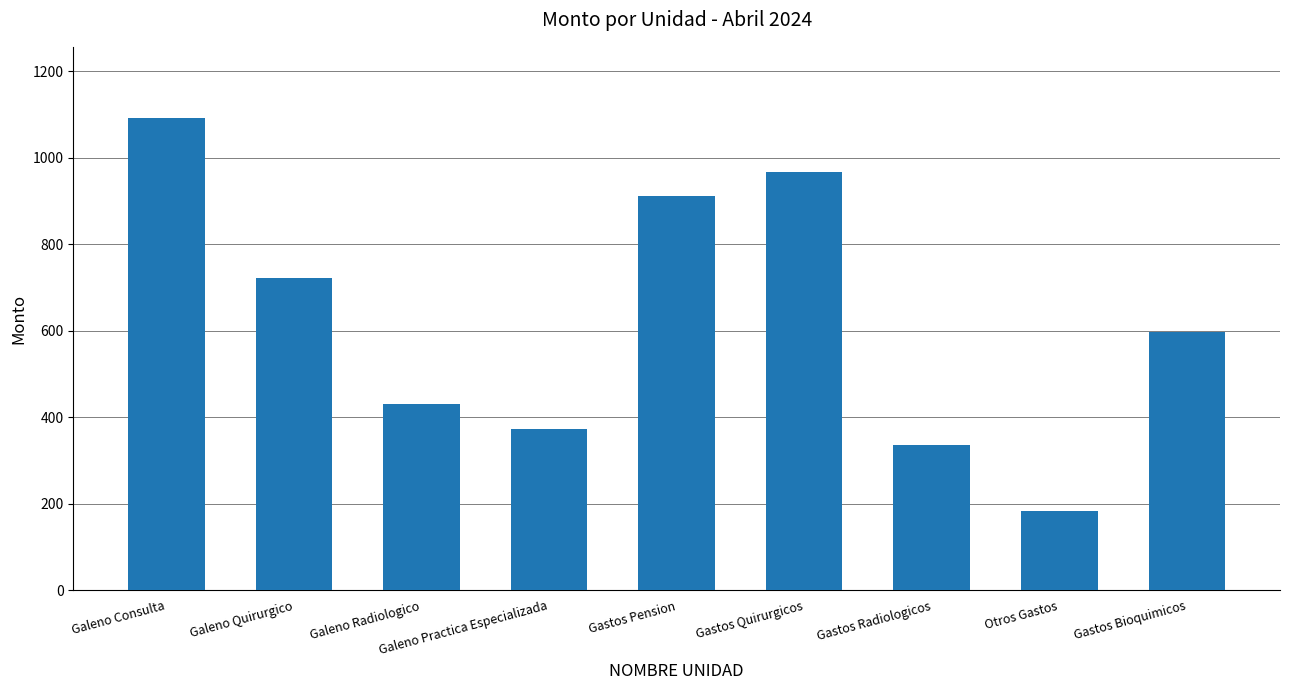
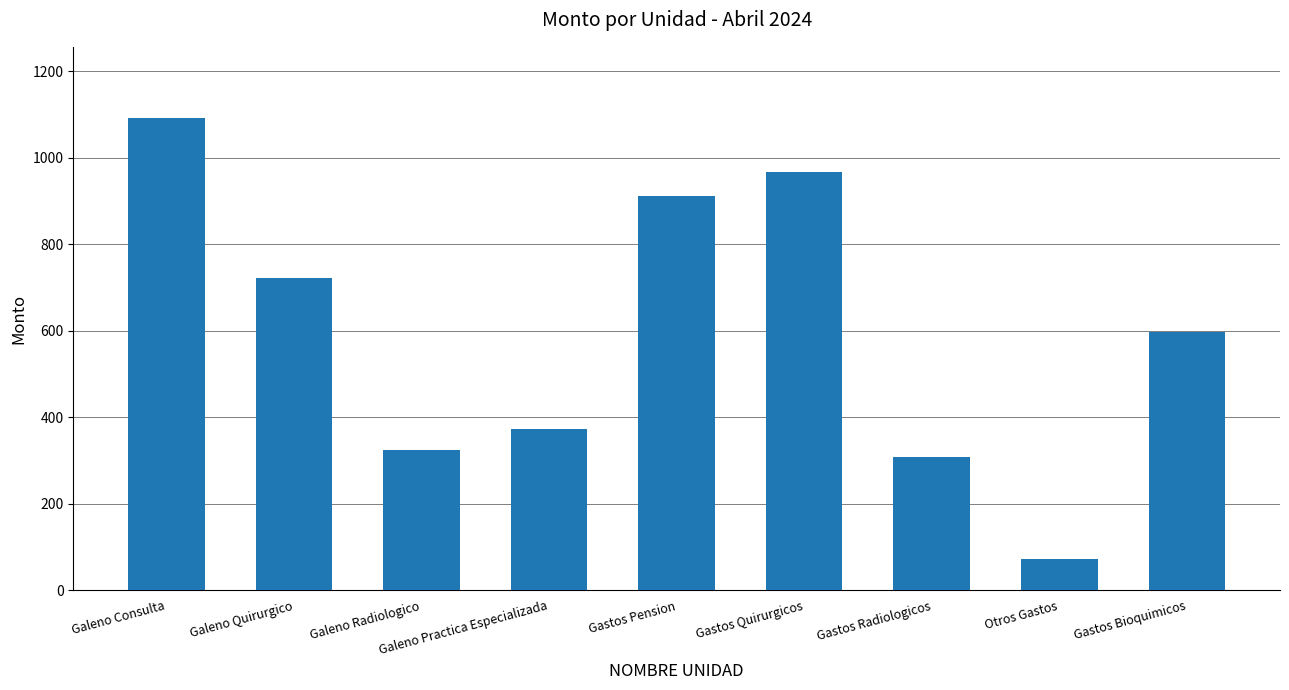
Galeno Radiologico: 430 -> 320
Gastos Radiologicos: 330 -> 310
Otros Gastos: 180 -> 70
